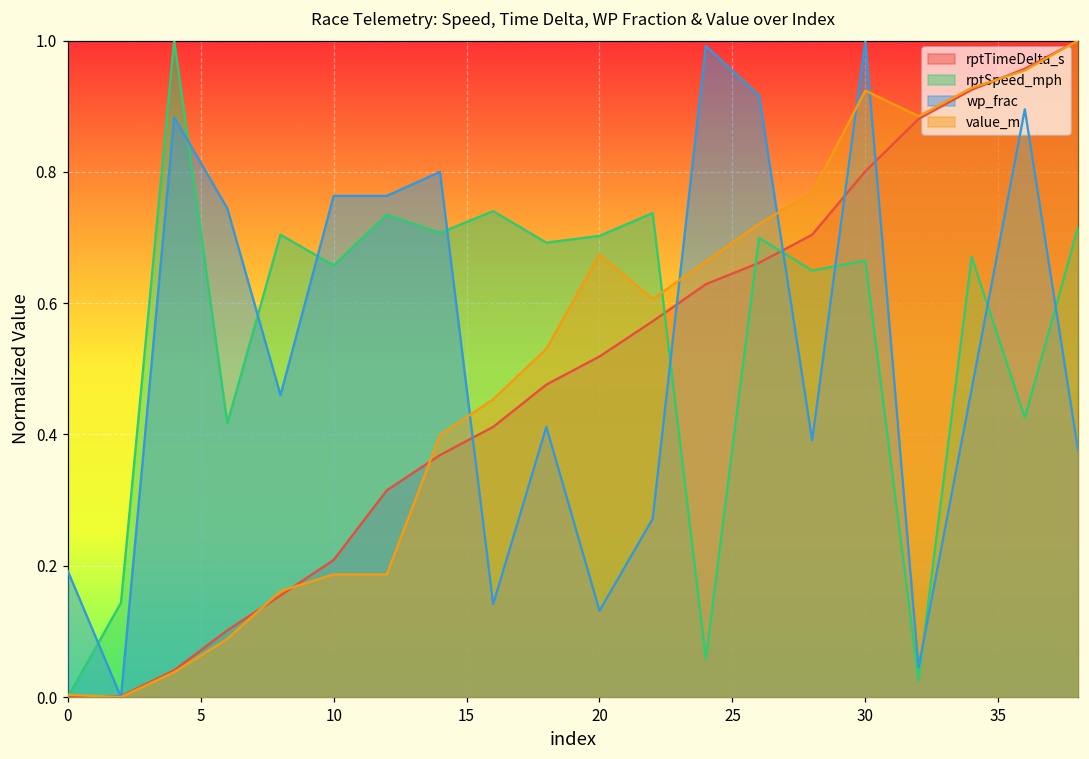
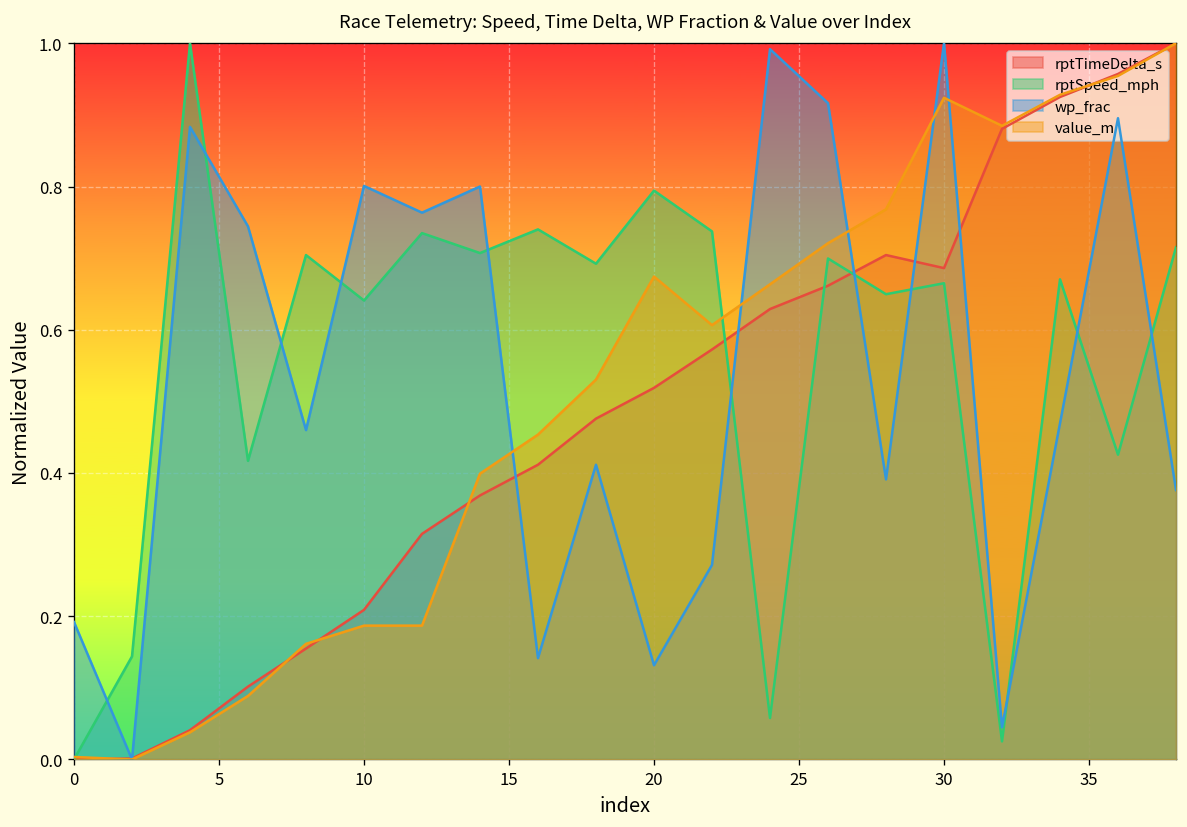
rptSpeed_mph, 10: 0.66 -> 0.64
wp_frac, 10: 0.76 -> 0.80
rptSpeed_mph, 20: 0.70 -> 0.79
rptTimeDelta_s, 30: 0.80 -> 0.69
